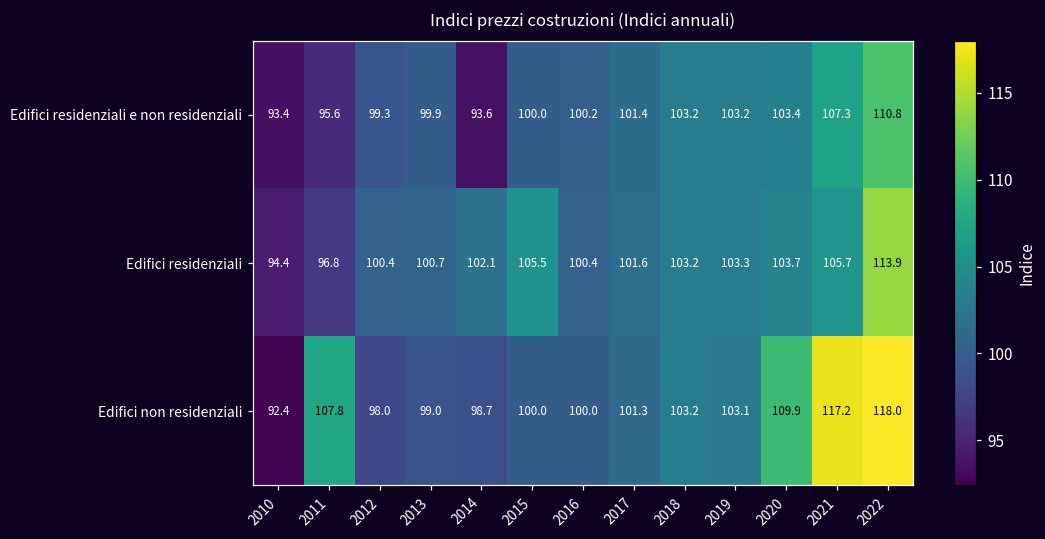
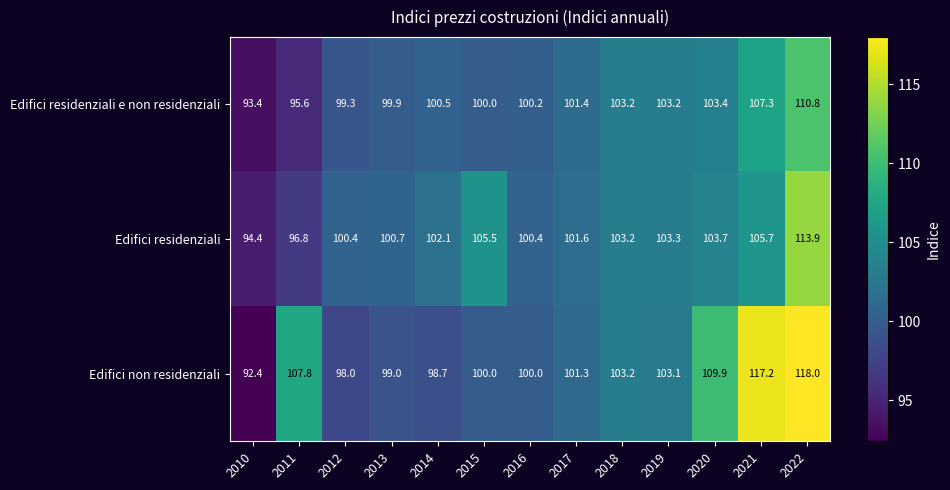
Edifici residenziali e non residenziali, 2014: 93.6 -> 100.5
